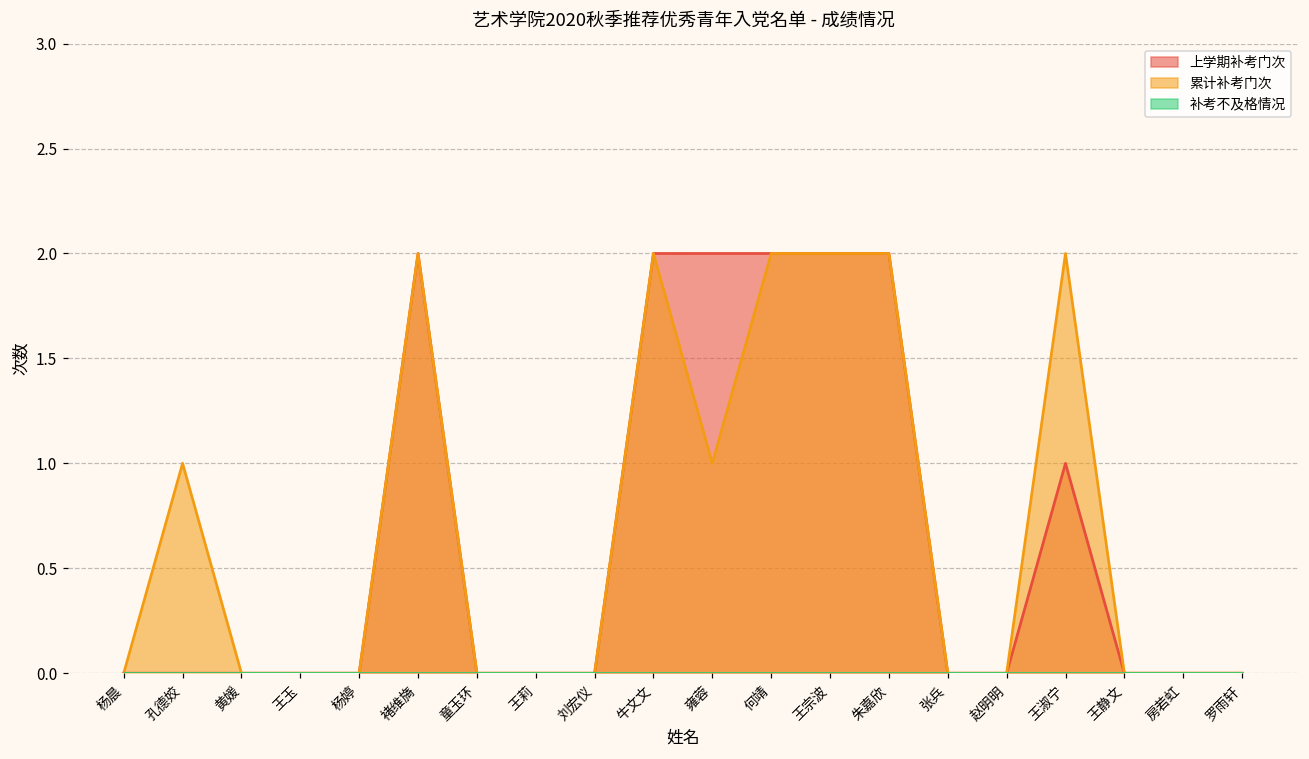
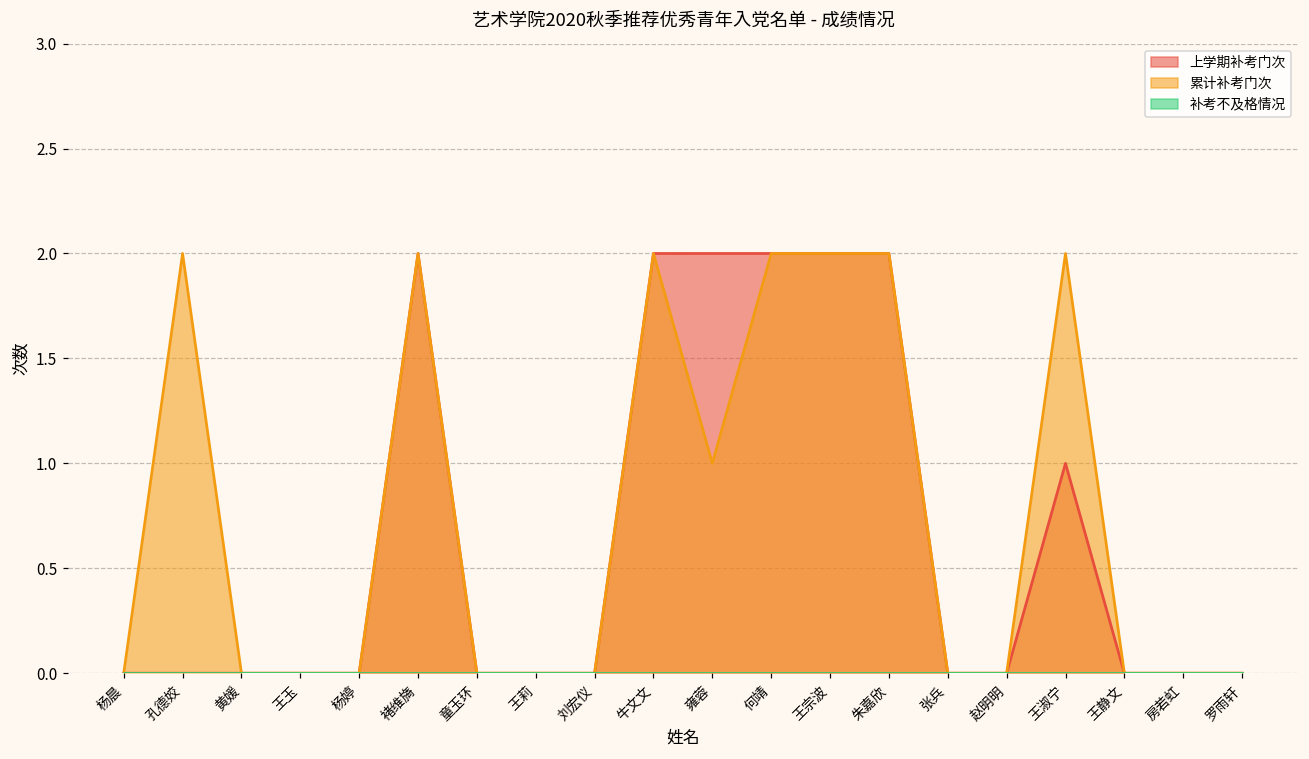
累计补考门次, 孔德姣: 1 -> 2
